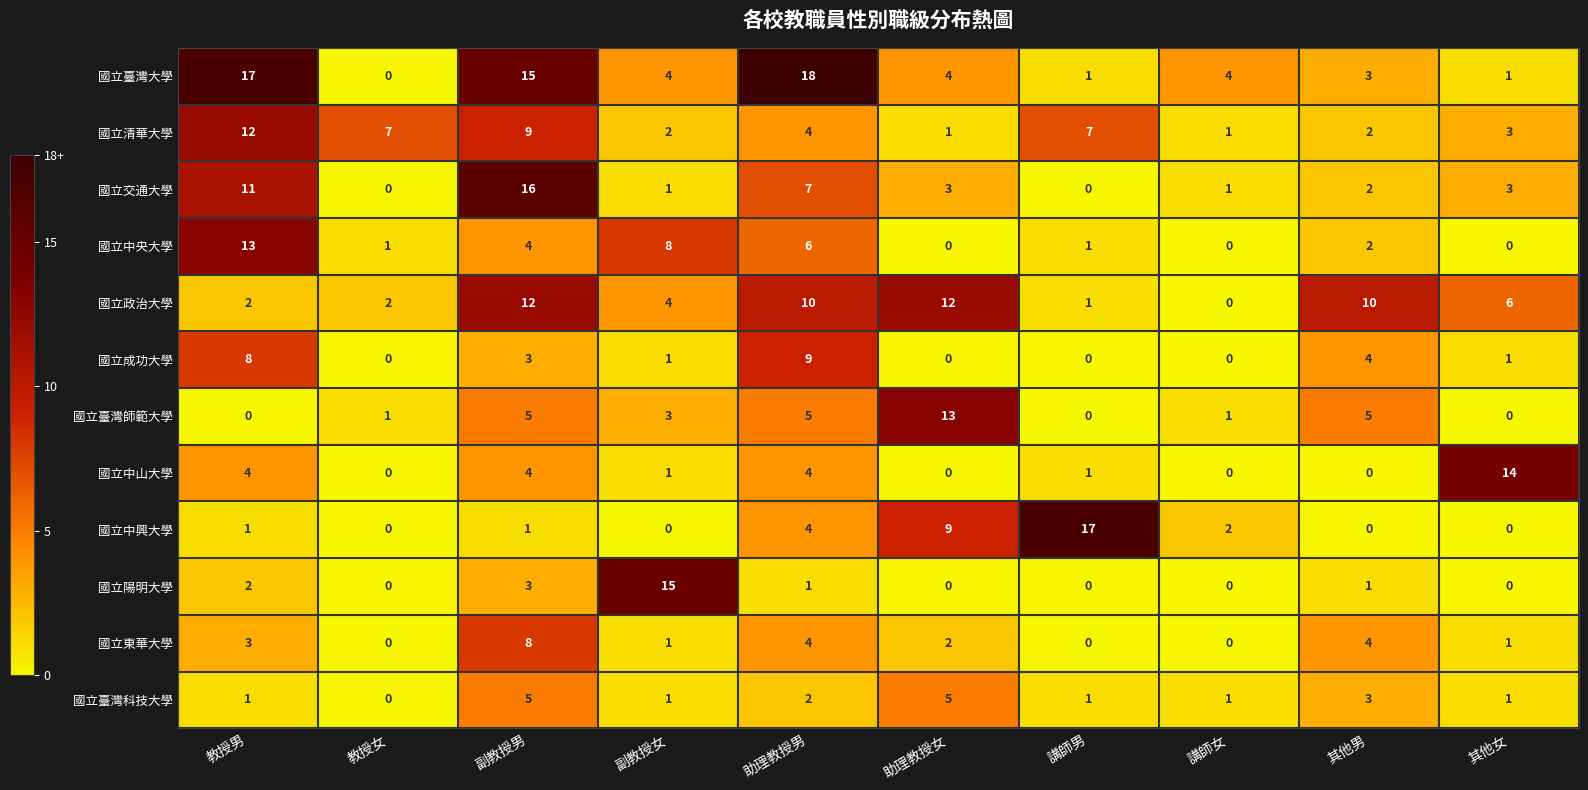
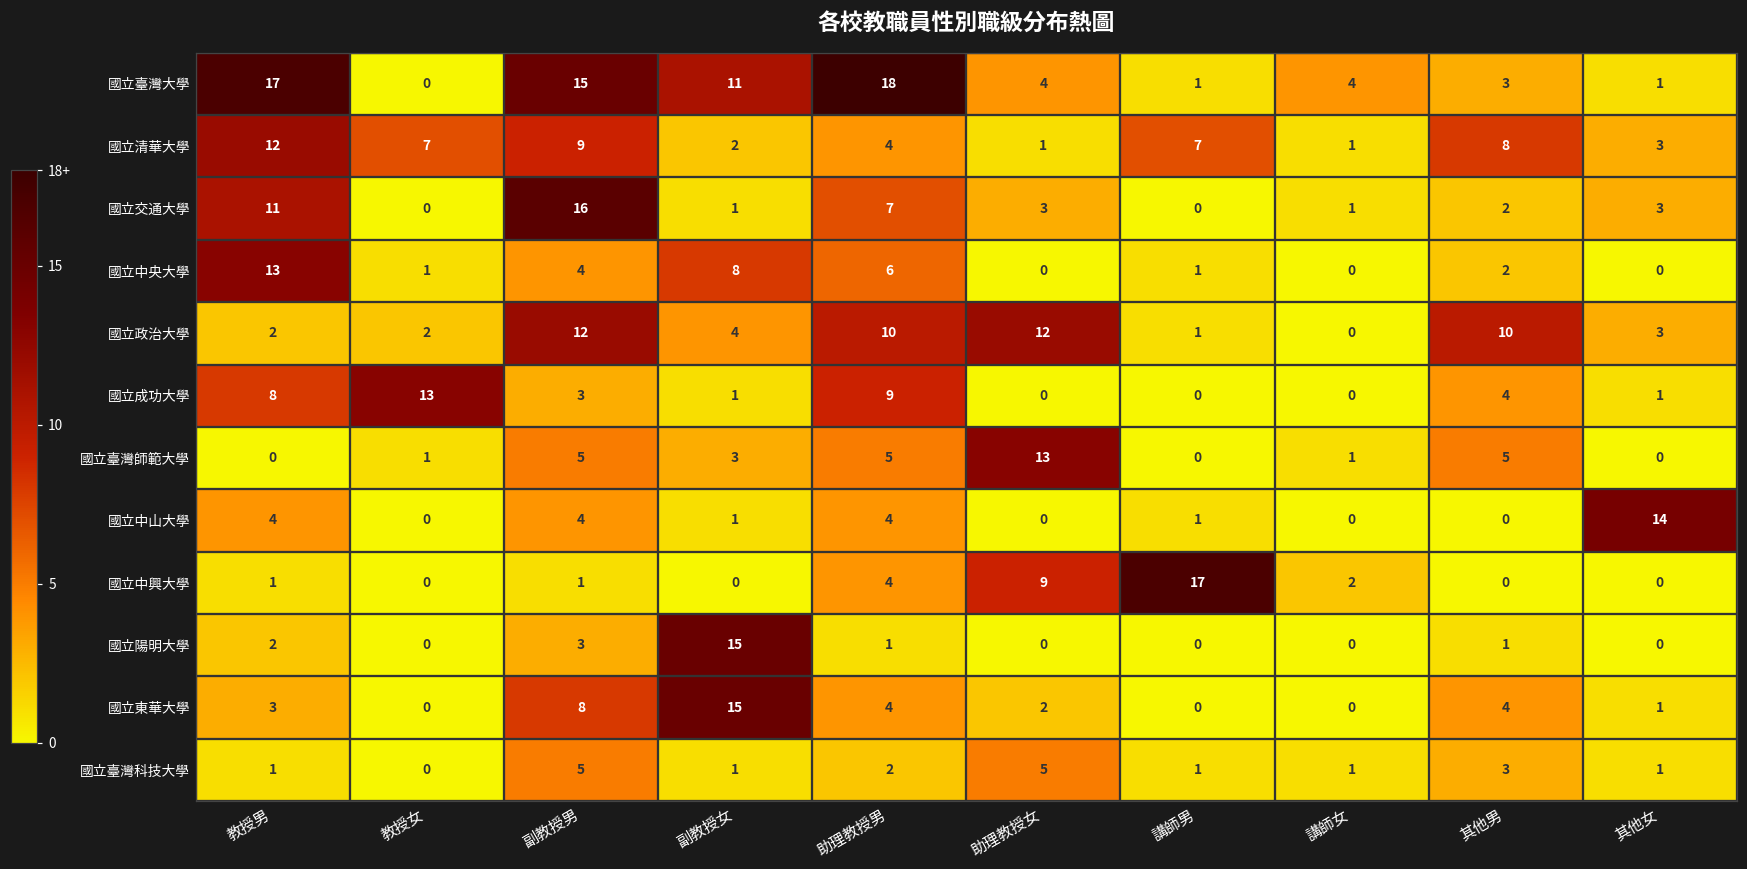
國立臺灣大學, 副教授女: 4 -> 11
國立清華大學, 其他男: 2 -> 8
國立政治大學, 其他女: 6 -> 3
國立成功大學, 教授女: 0 -> 13
國立東華大學, 副教授女: 1 -> 15
